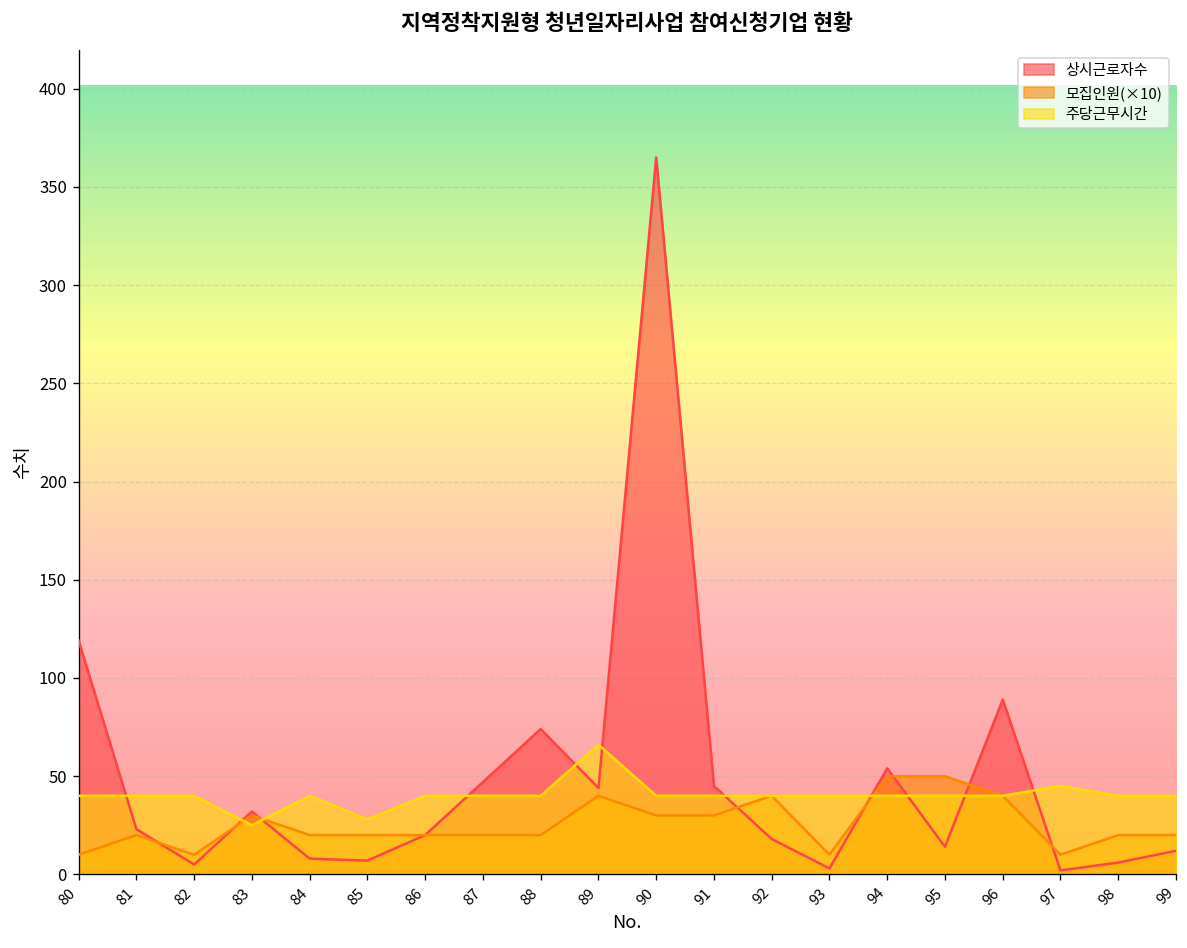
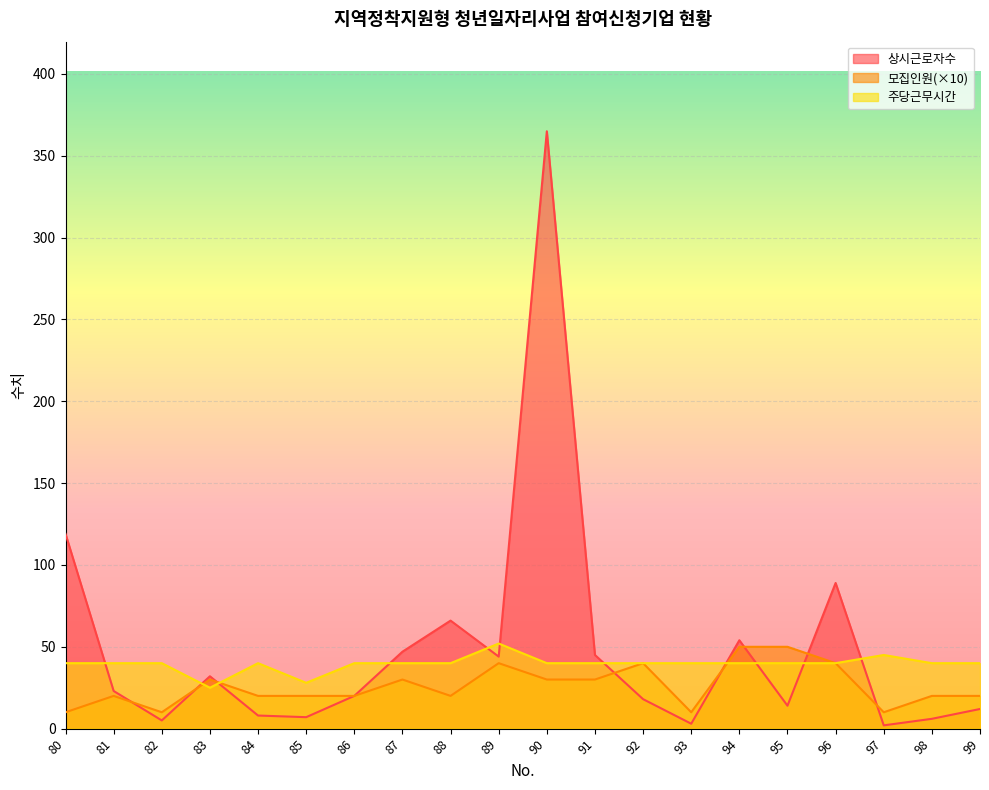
모집인원(×10), 87: 20 -> 30
상시근로자수, 88: 74 -> 66
주당근무시간, 89: 66 -> 52
